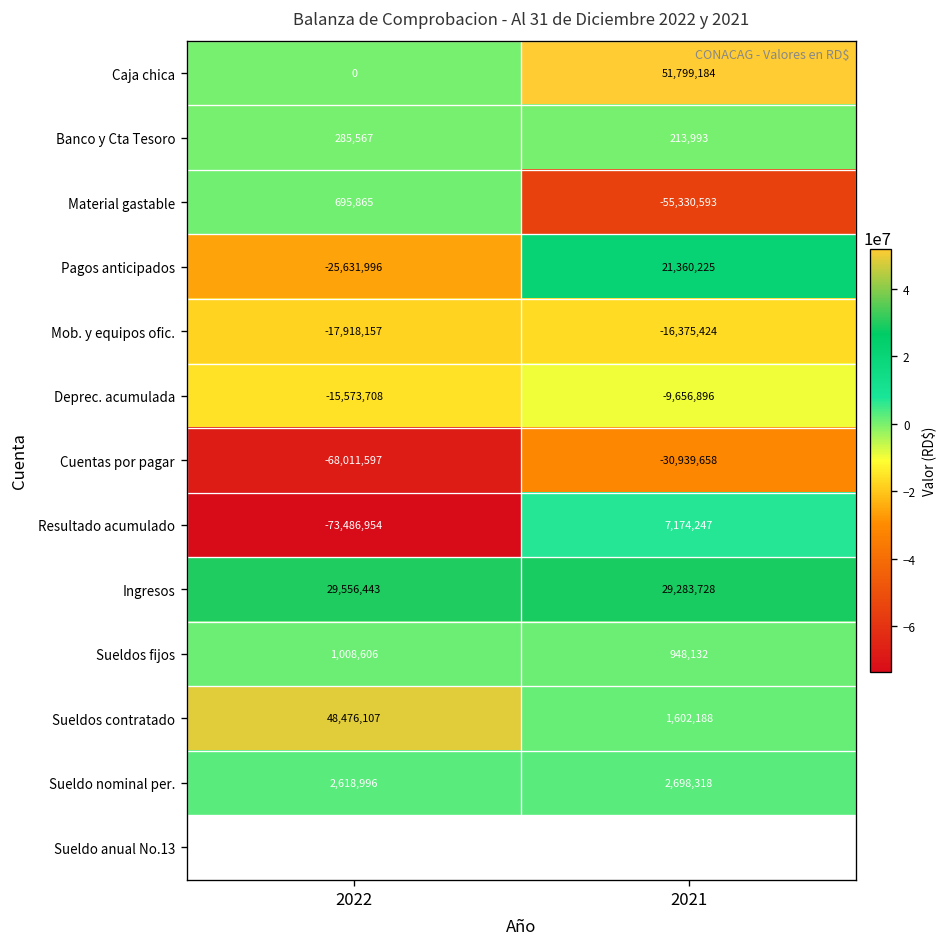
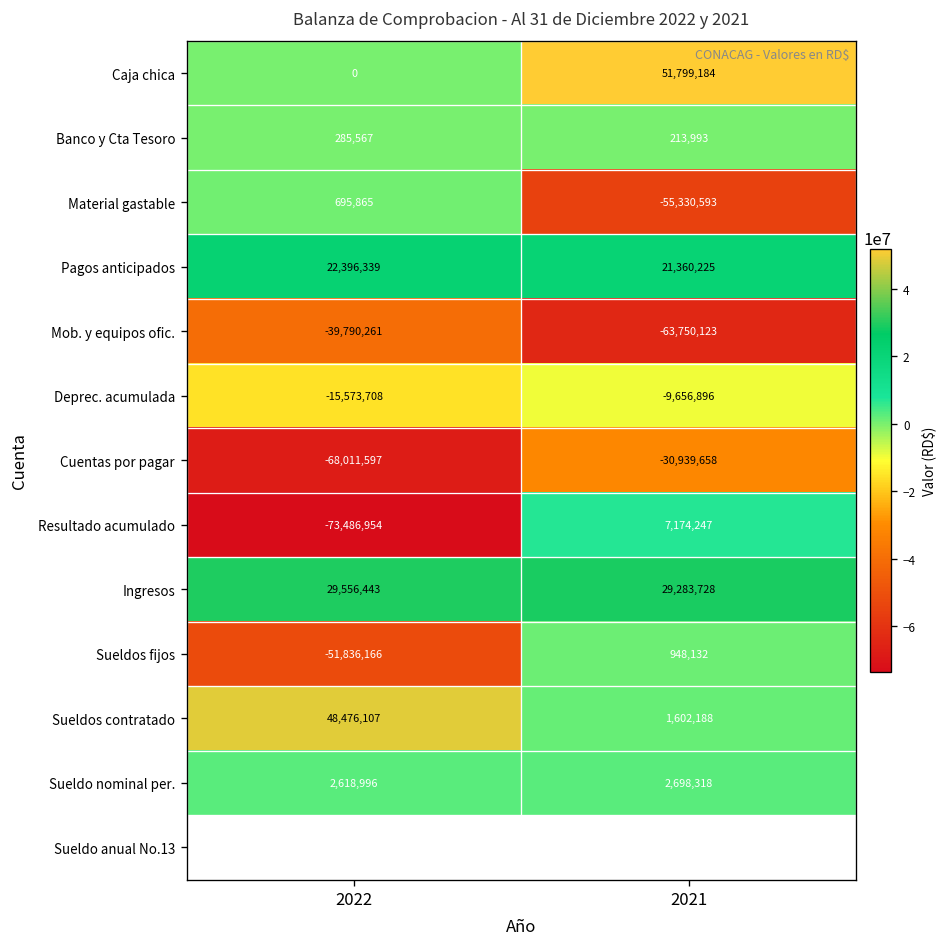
Pagos anticipados, 2022: -25,631,996 -> 22,396,339
Mob. y equipos ofic., 2022: -17,918,157 -> -39,790,261
Mob. y equipos ofic., 2021: -16,375,424 -> -63,750,123
Sueldos fijos, 2022: 1,008,606 -> -51,836,166
